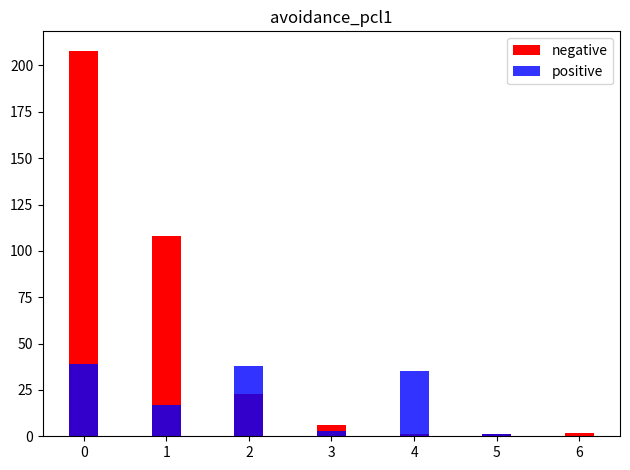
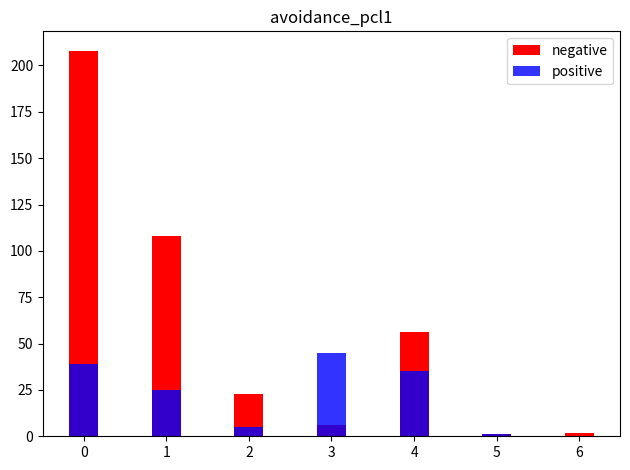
positive, 1: 17 -> 25
positive, 2: 38 -> 5
positive, 3: 3 -> 45
negative, 4: 1 -> 56
